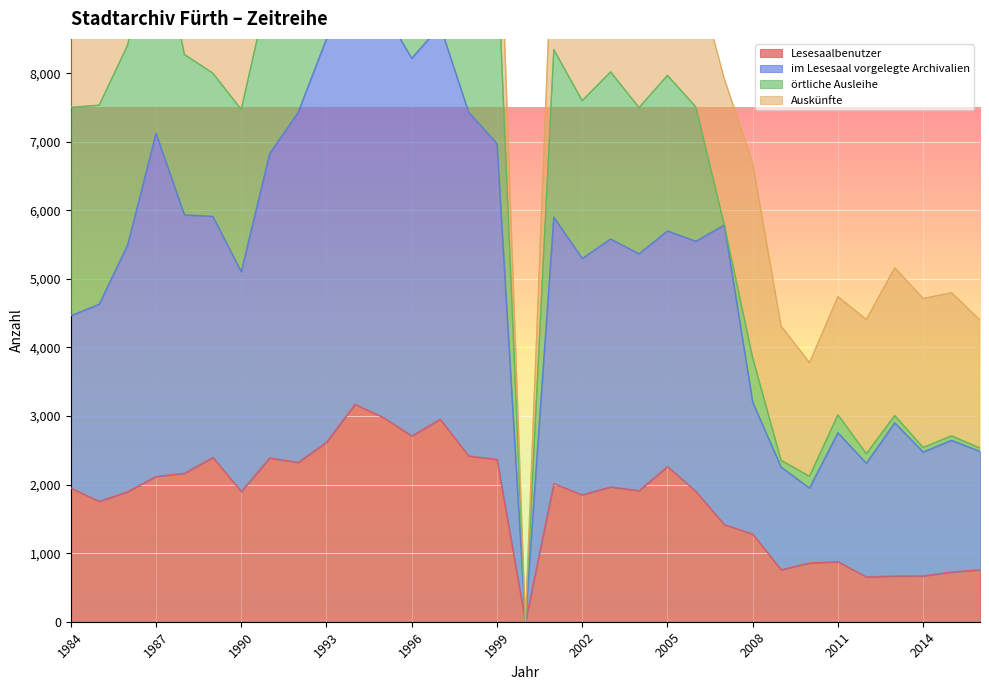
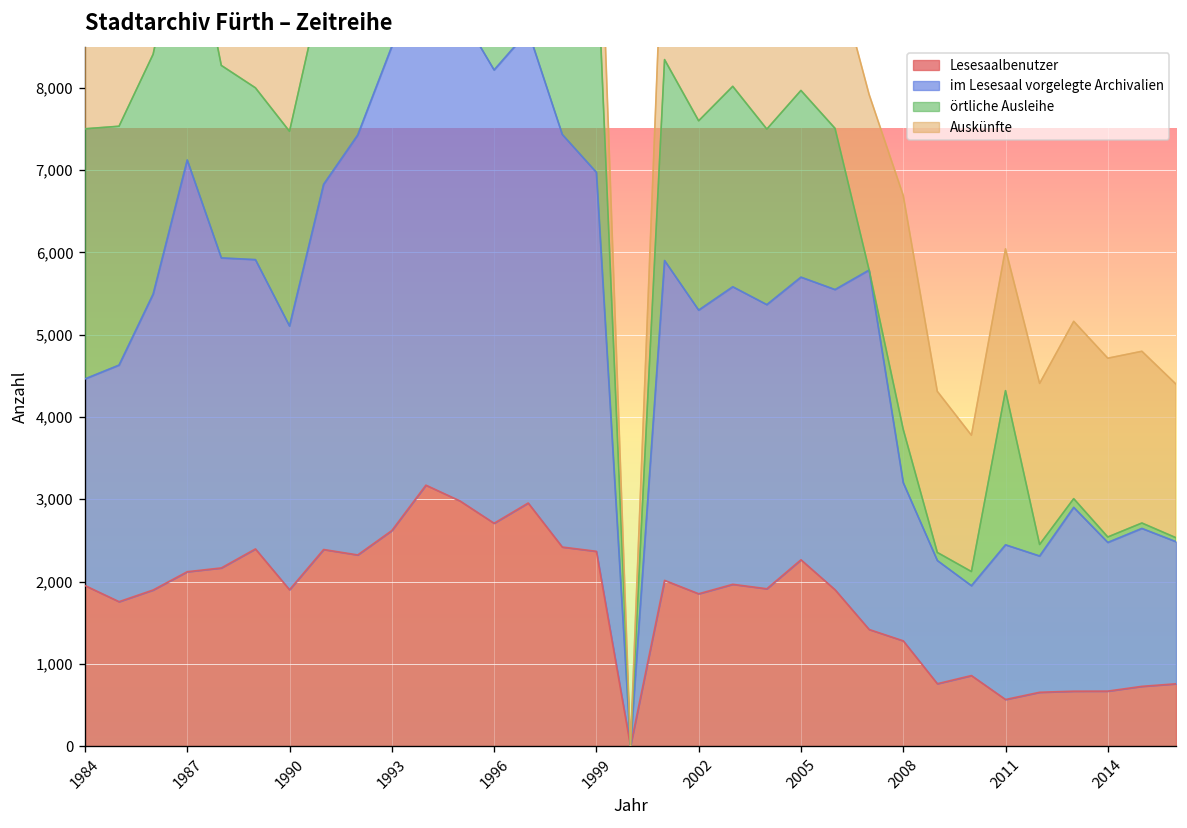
Lesesaalbenutzer, 2011: 900 -> 600
örtliche Ausleihe, 2011: 300 -> 1,900
